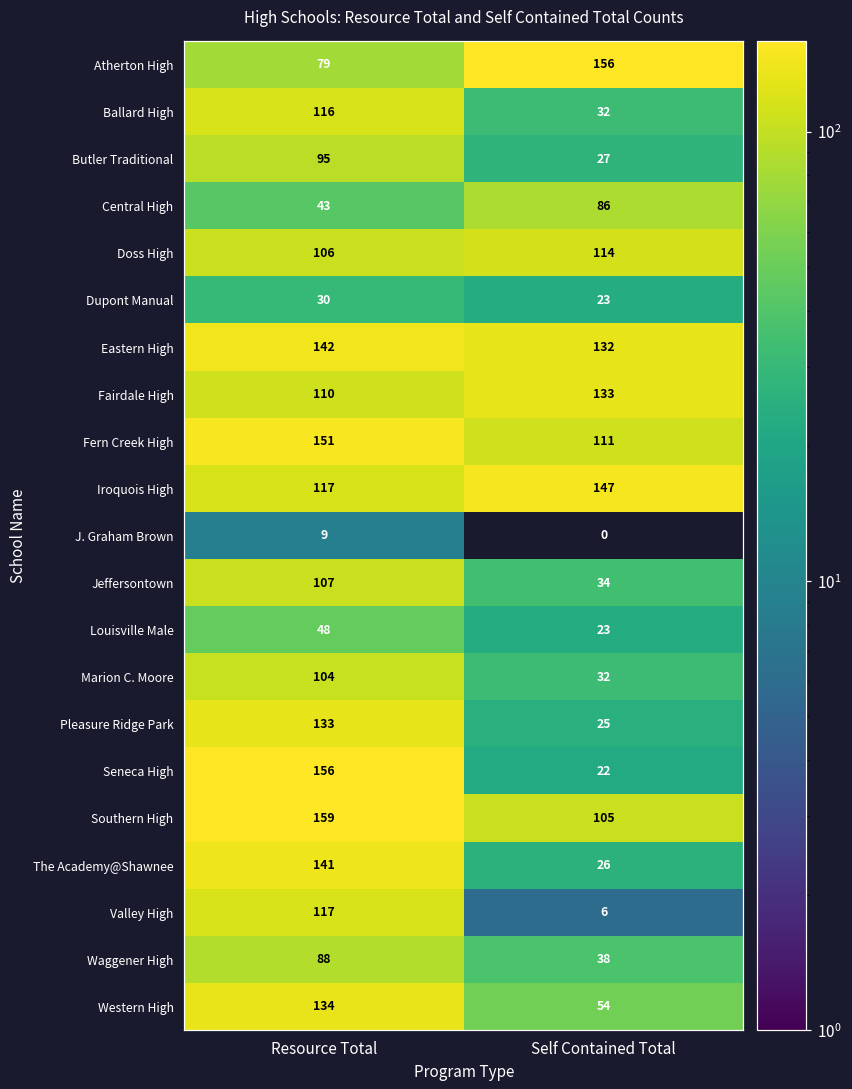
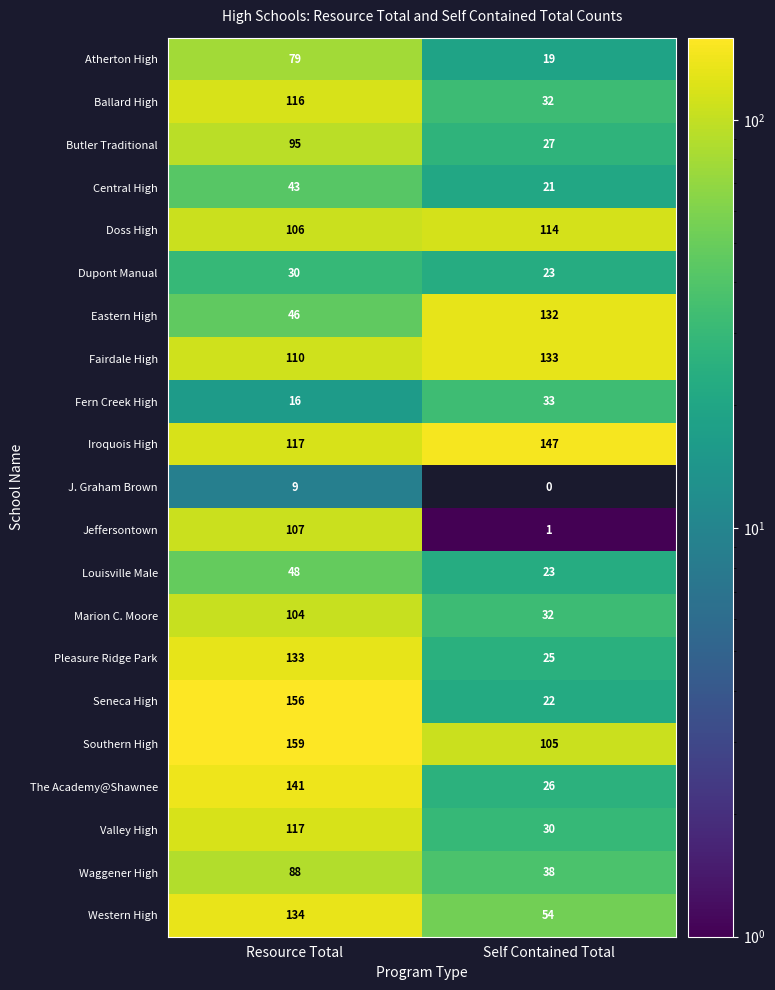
Atherton High, Self Contained Total: 156 -> 19
Central High, Self Contained Total: 86 -> 21
Eastern High, Resource Total: 142 -> 46
Fern Creek High, Resource Total: 151 -> 16
Fern Creek High, Self Contained Total: 111 -> 33
Jeffersontown, Self Contained Total: 34 -> 1
Valley High, Self Contained Total: 6 -> 30
